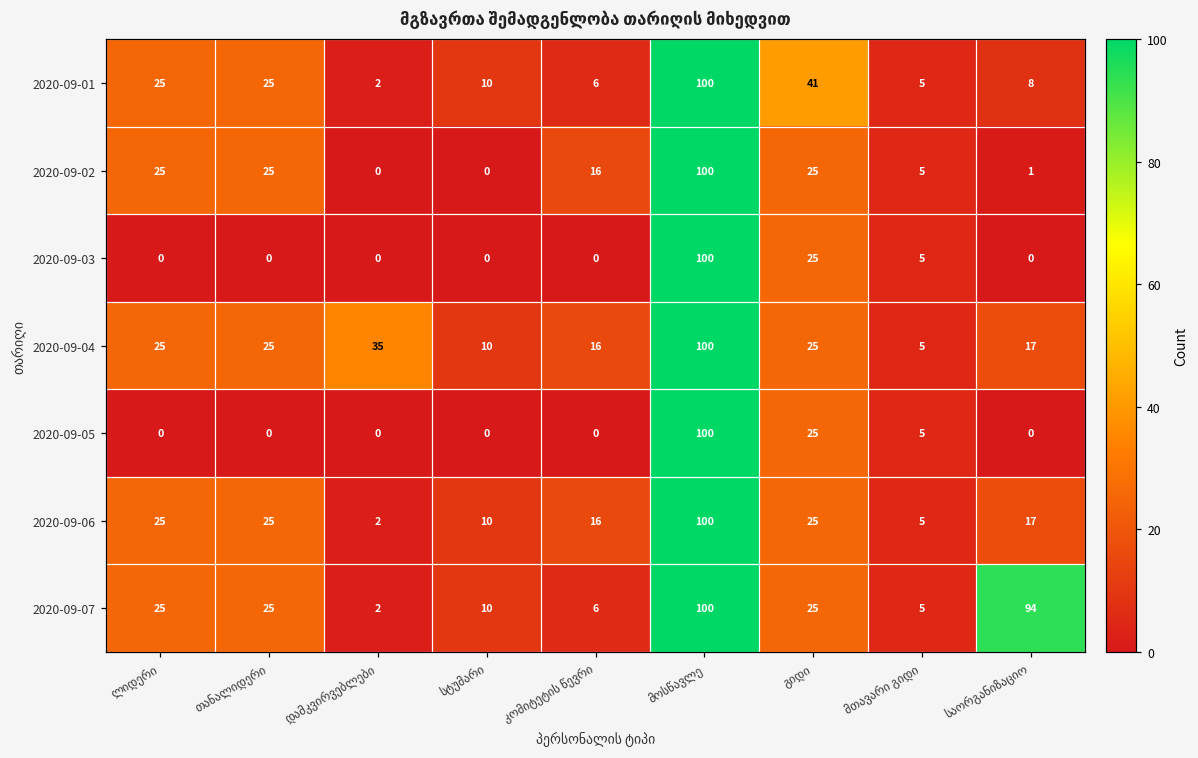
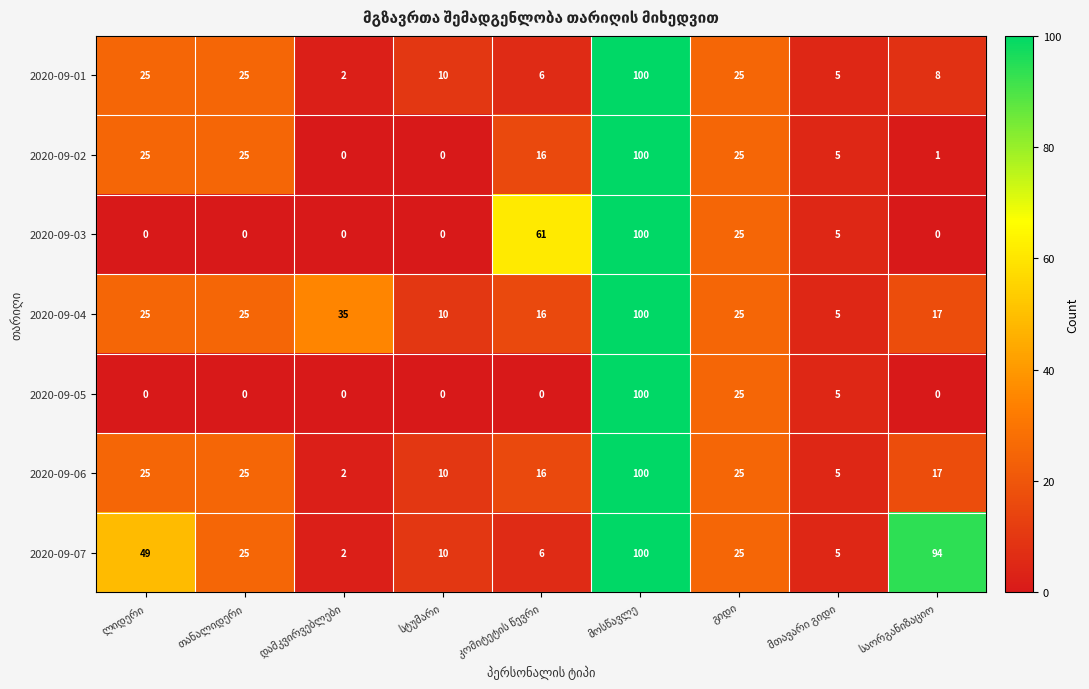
2020-09-01, გიდი: 41 -> 25
2020-09-03, კომიტეტის წევრი: 0 -> 61
2020-09-07, ლიდერი: 25 -> 49
